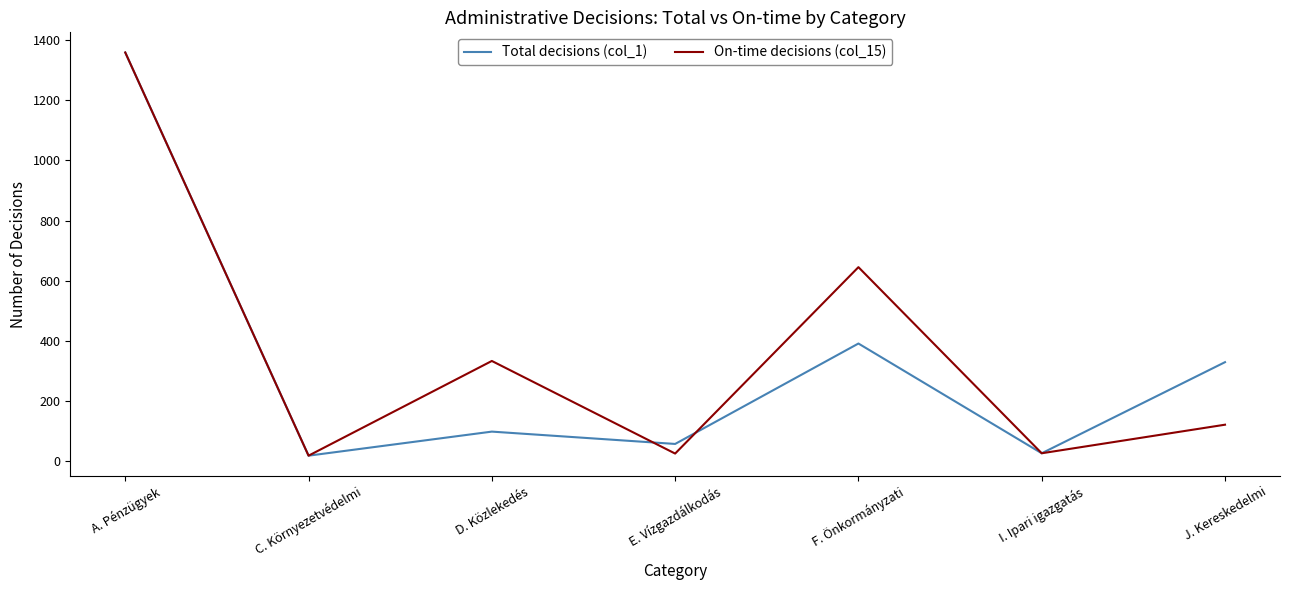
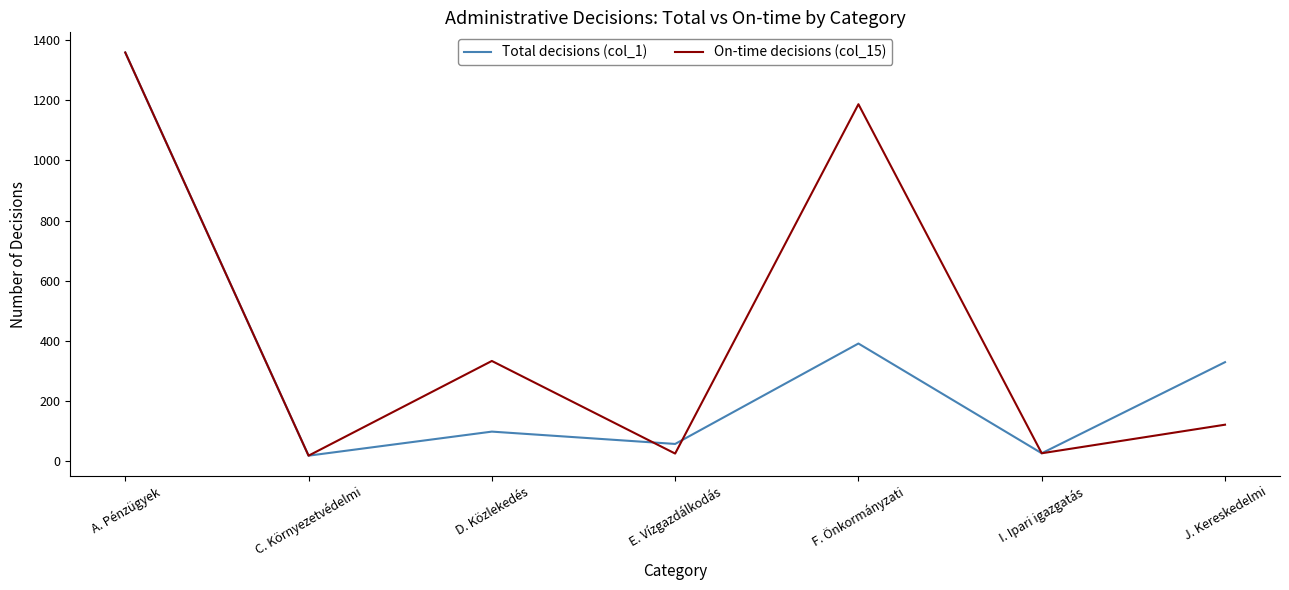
On-time decisions (col_15), F. Önkormányzati: 650 -> 1190
